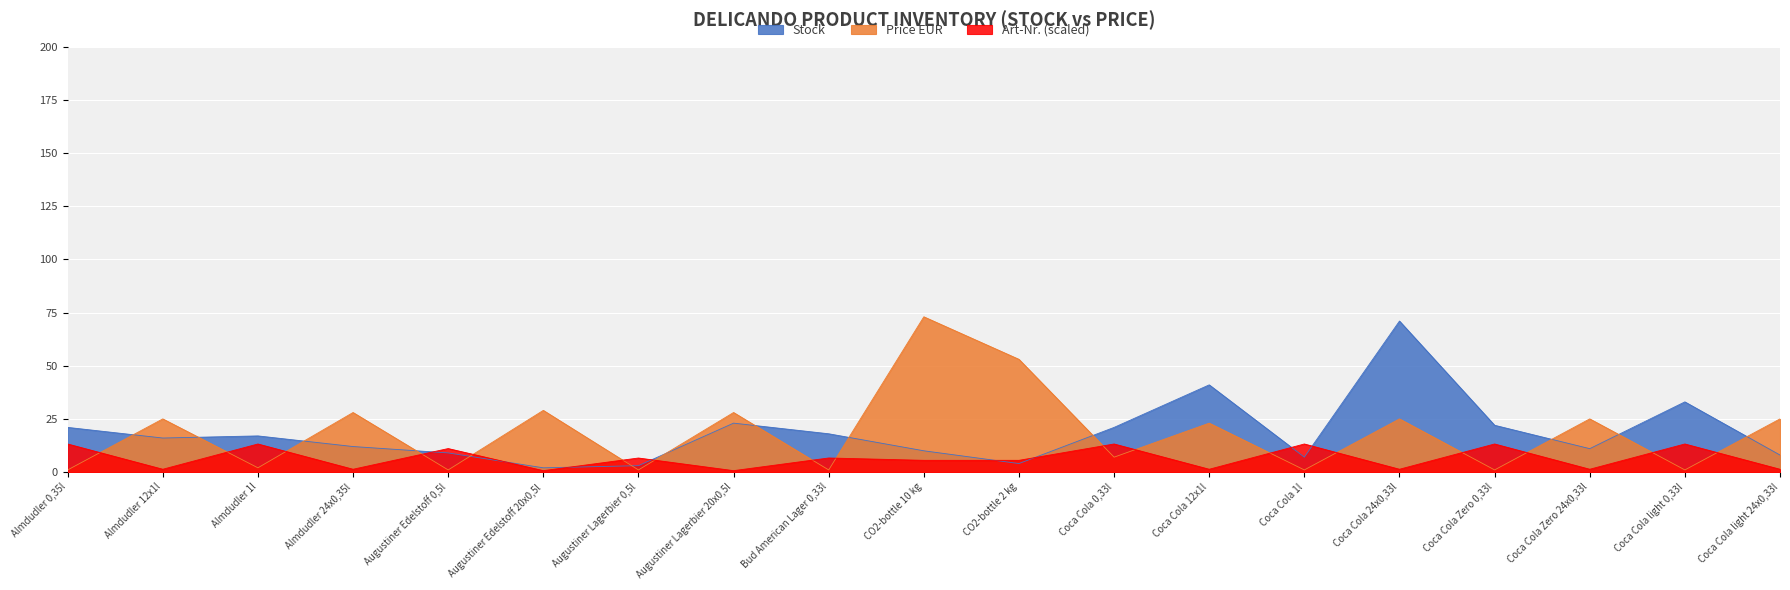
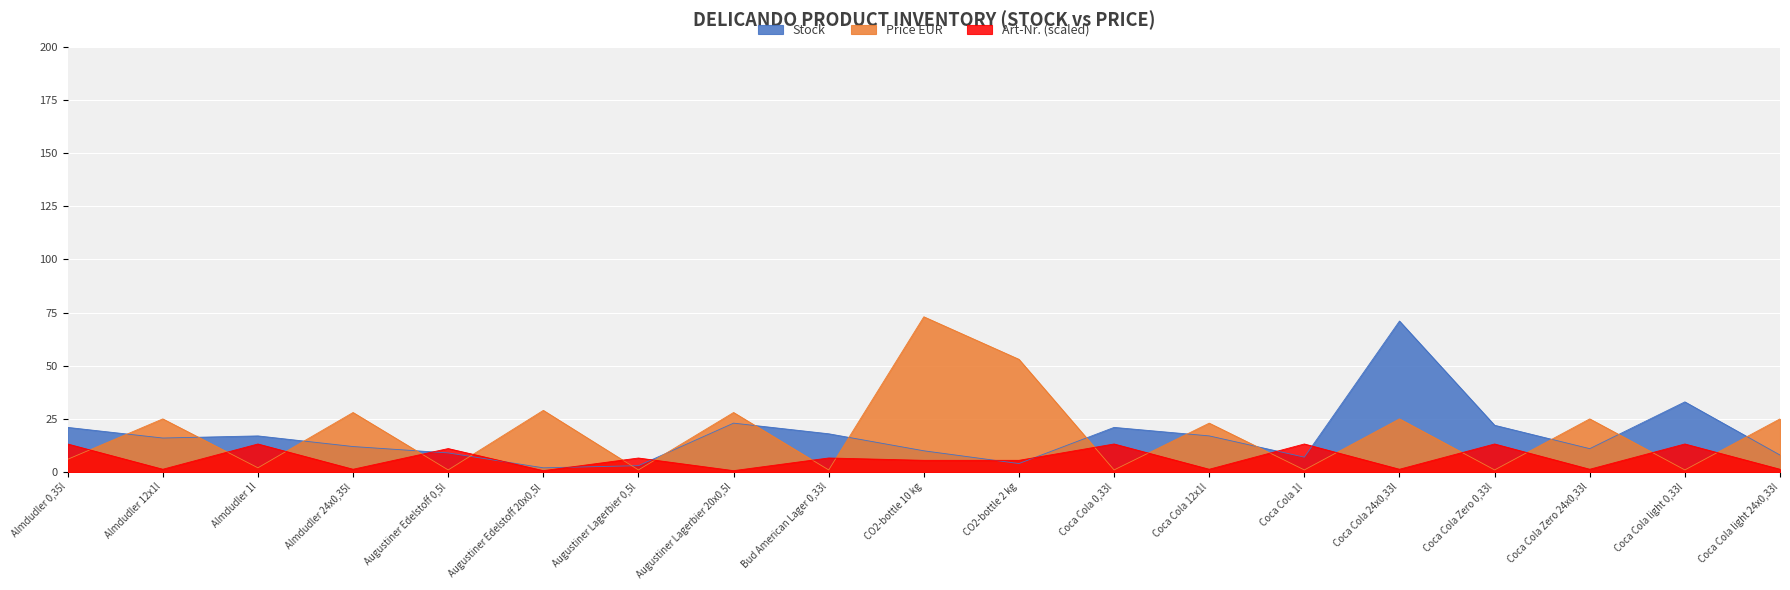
Price EUR, Almdudler 0,35l: 1 -> 6
Price EUR, Coca Cola 0,33l: 7 -> 1
Stock, Coca Cola 12x1l: 41 -> 17
